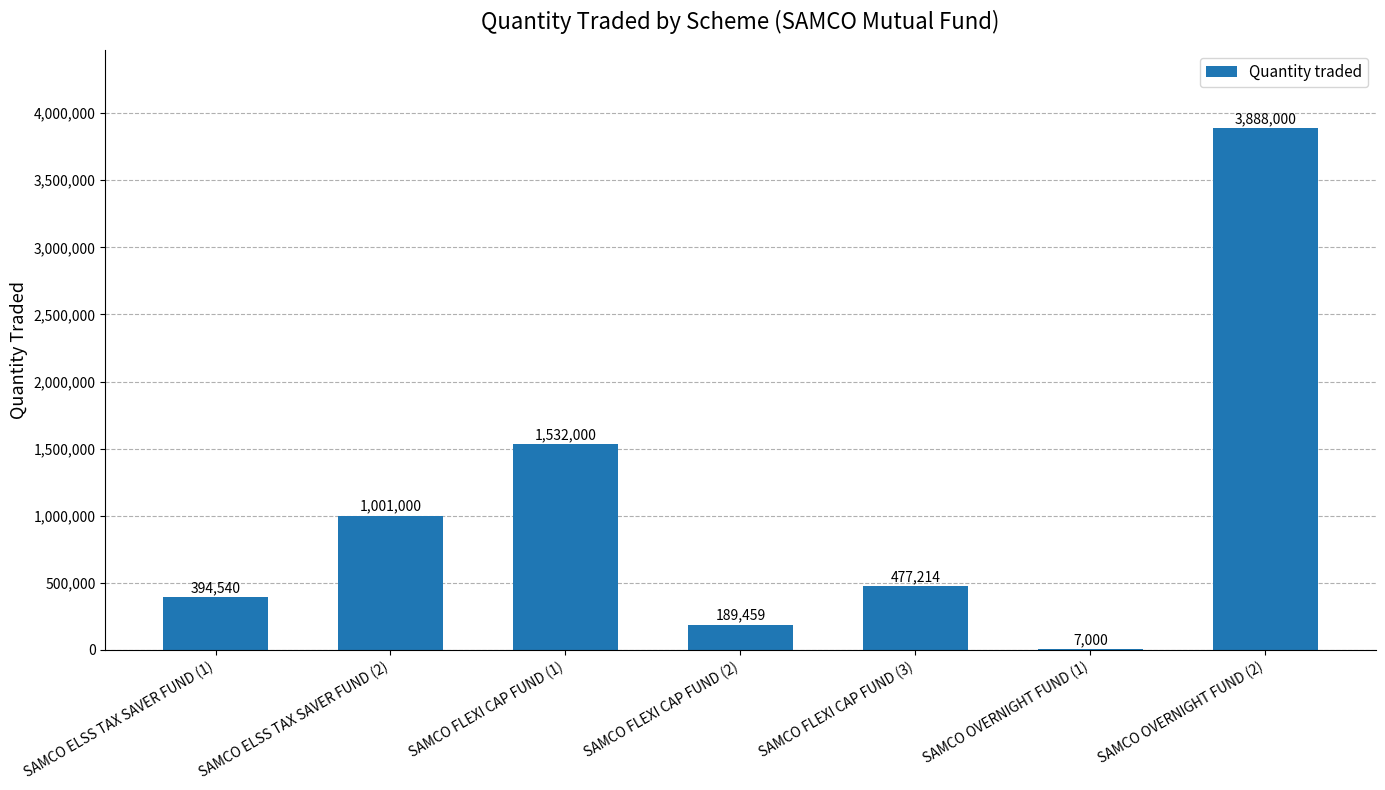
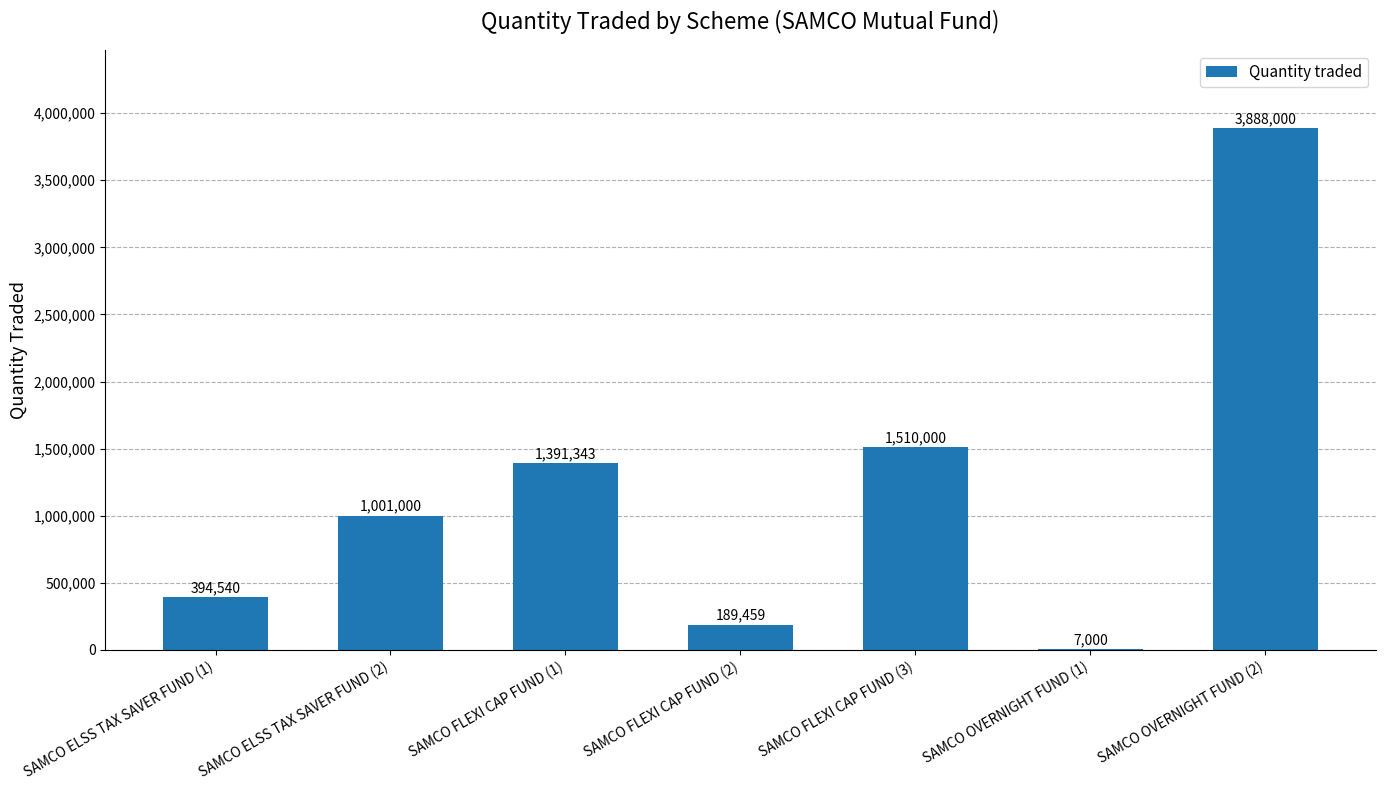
SAMCO FLEXI CAP FUND (1): 1,532,000 -> 1,391,343
SAMCO FLEXI CAP FUND (3): 477,214 -> 1,510,000
